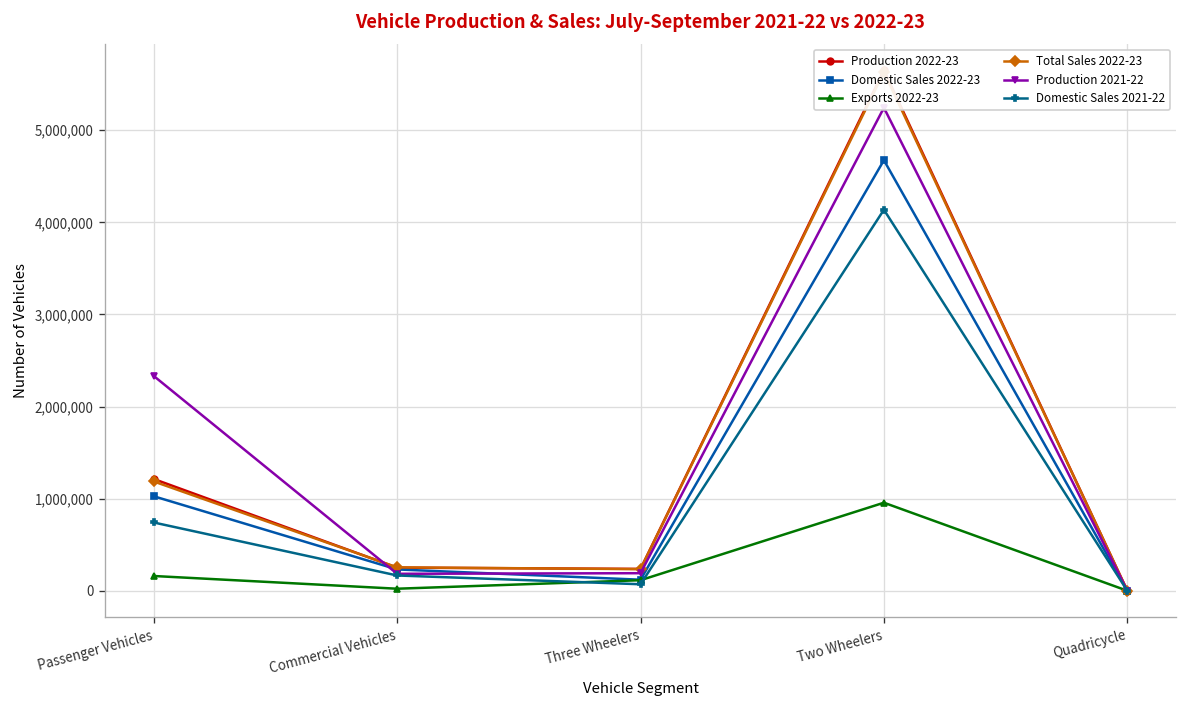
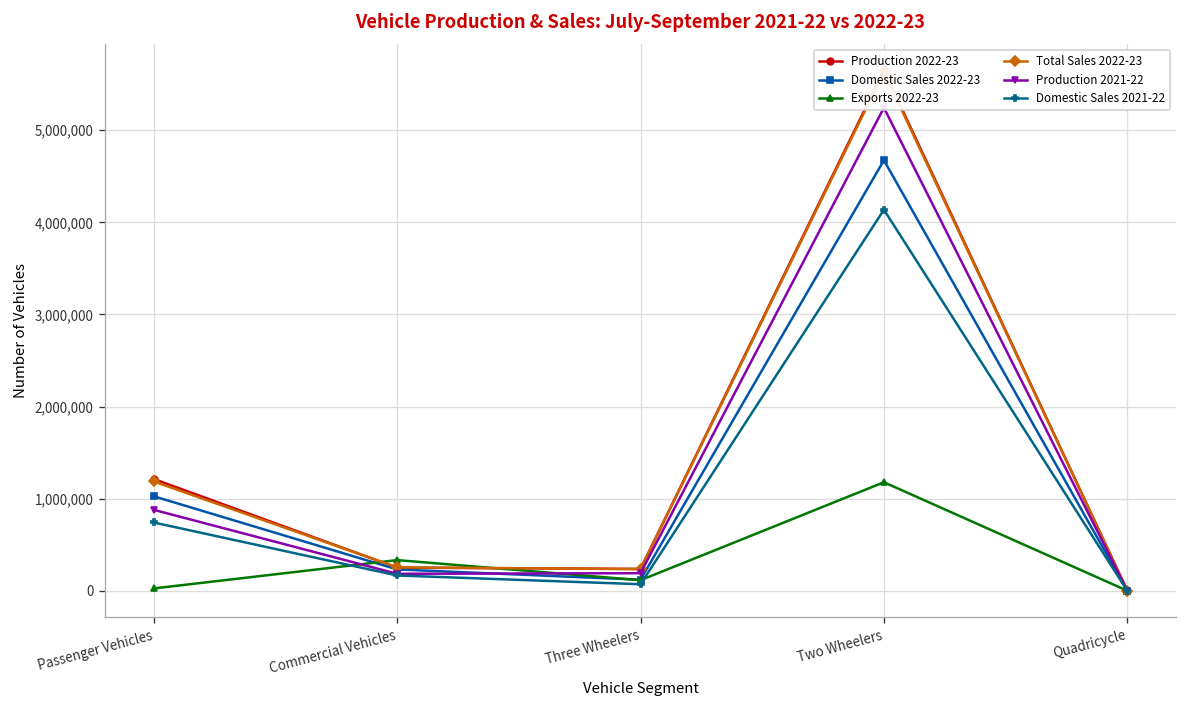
Exports 2022-23, Passenger Vehicles: 200,000 -> 0
Production 2021-22, Passenger Vehicles: 2,300,000 -> 900,000
Exports 2022-23, Commercial Vehicles: 0 -> 300,000
Exports 2022-23, Two Wheelers: 1,000,000 -> 1,200,000
